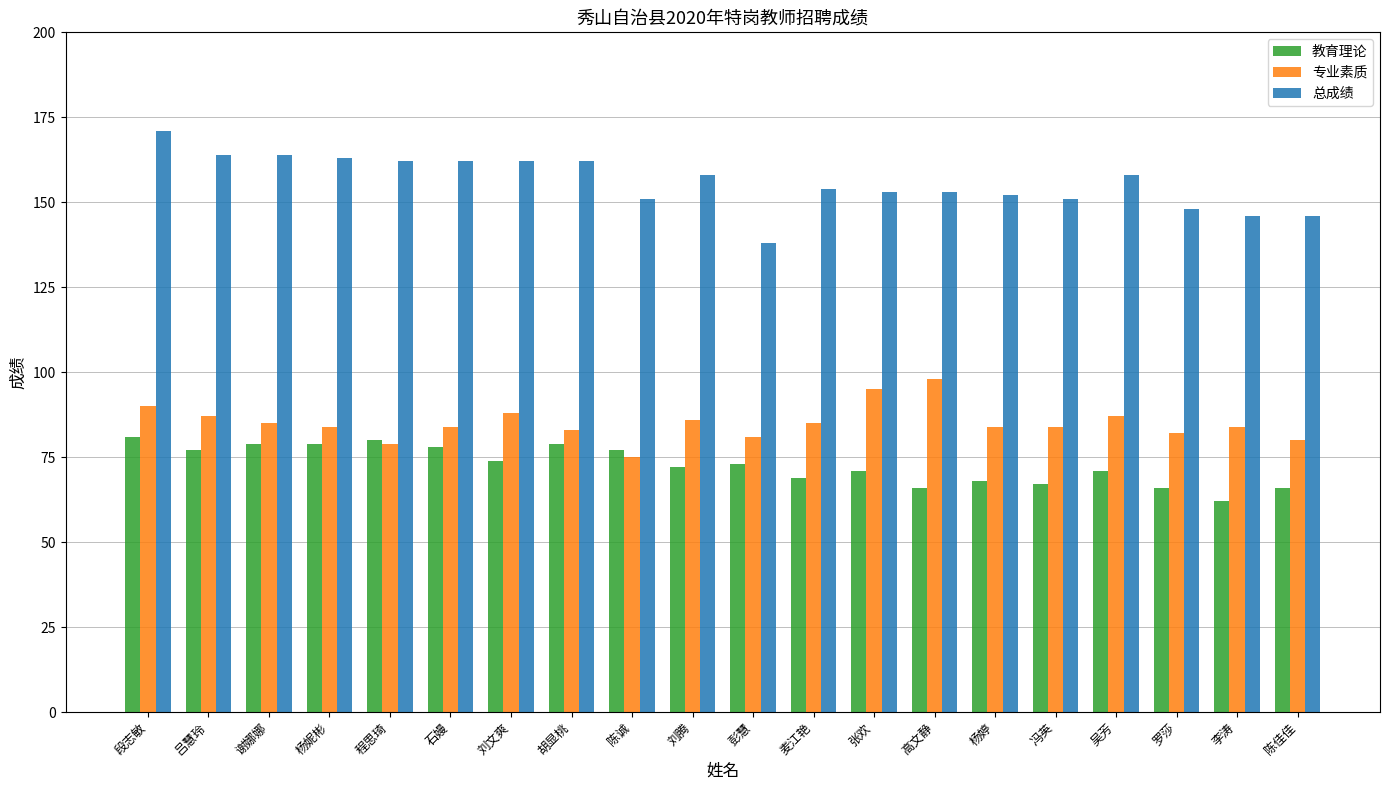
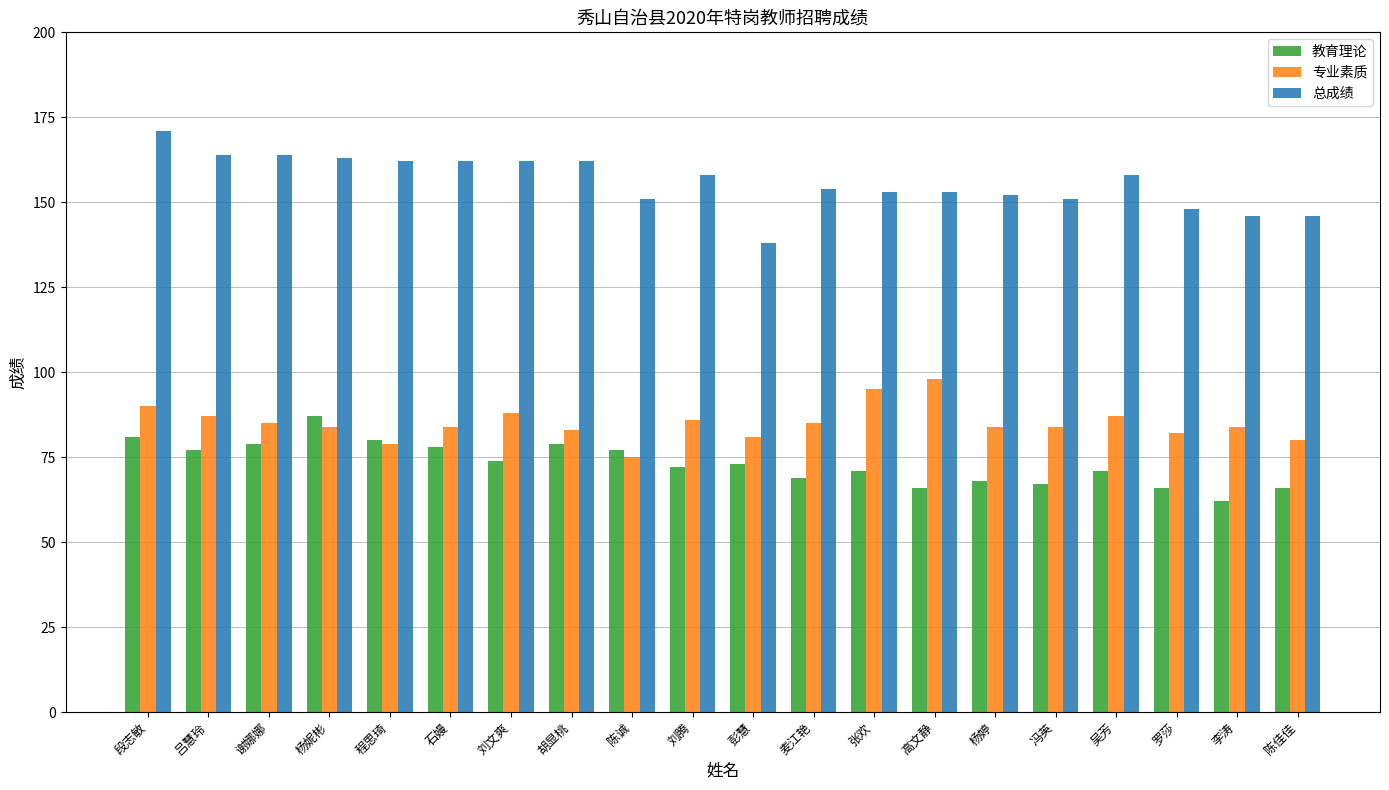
教育理论, 杨妮彬: 79 -> 87
